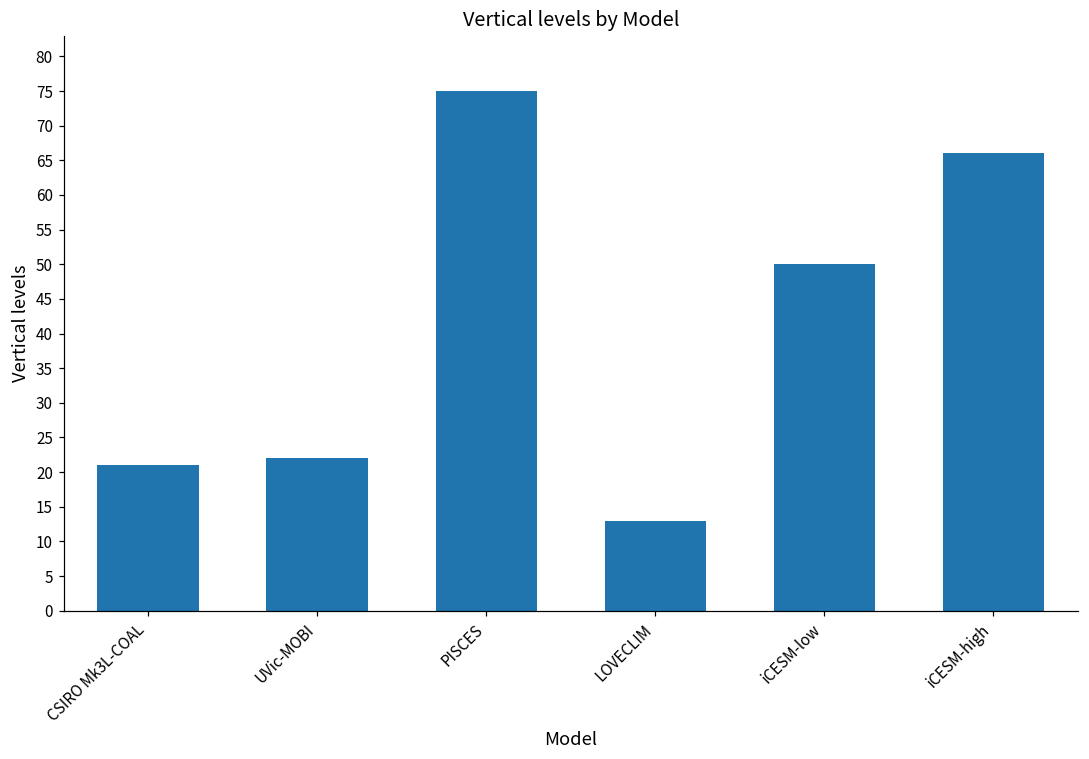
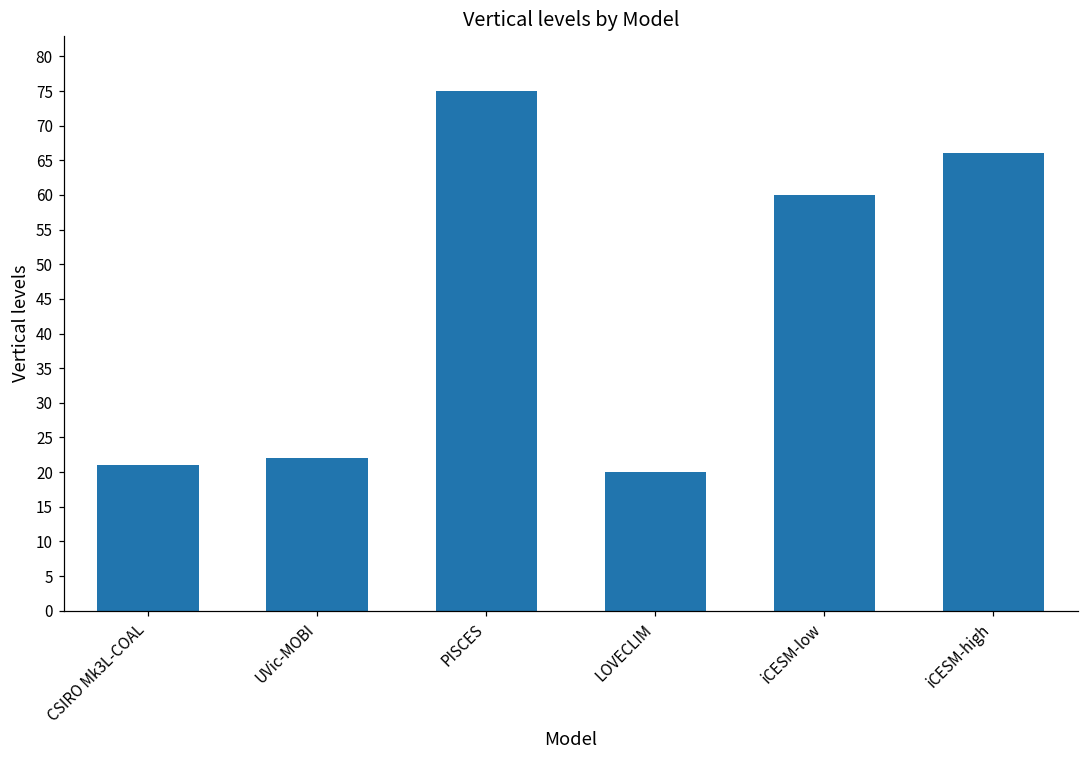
LOVECLIM: 13 -> 20
iCESM-low: 50 -> 60
